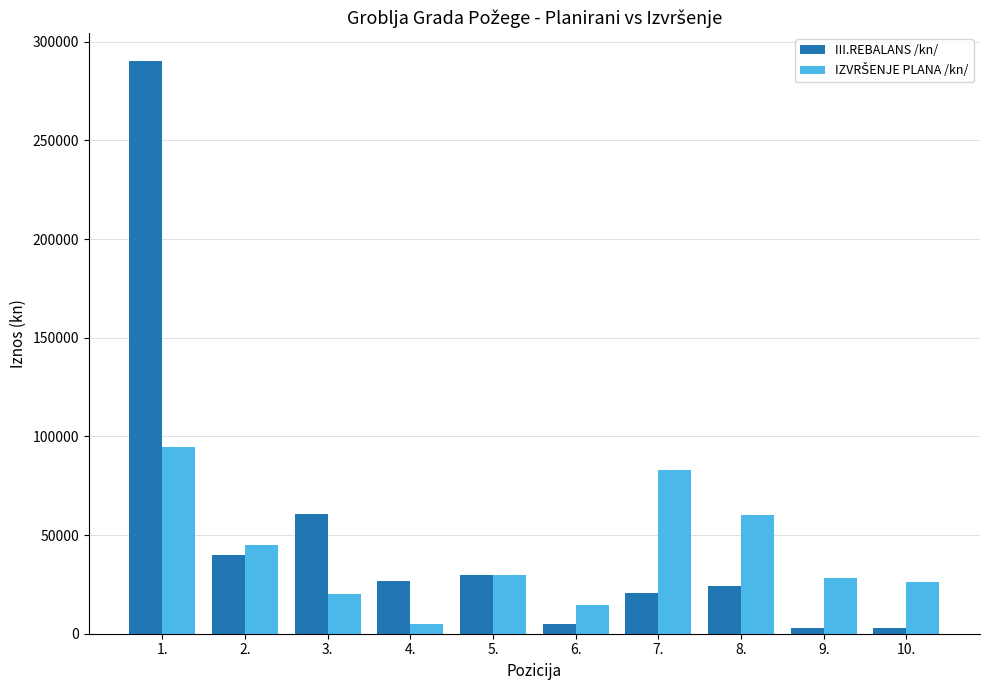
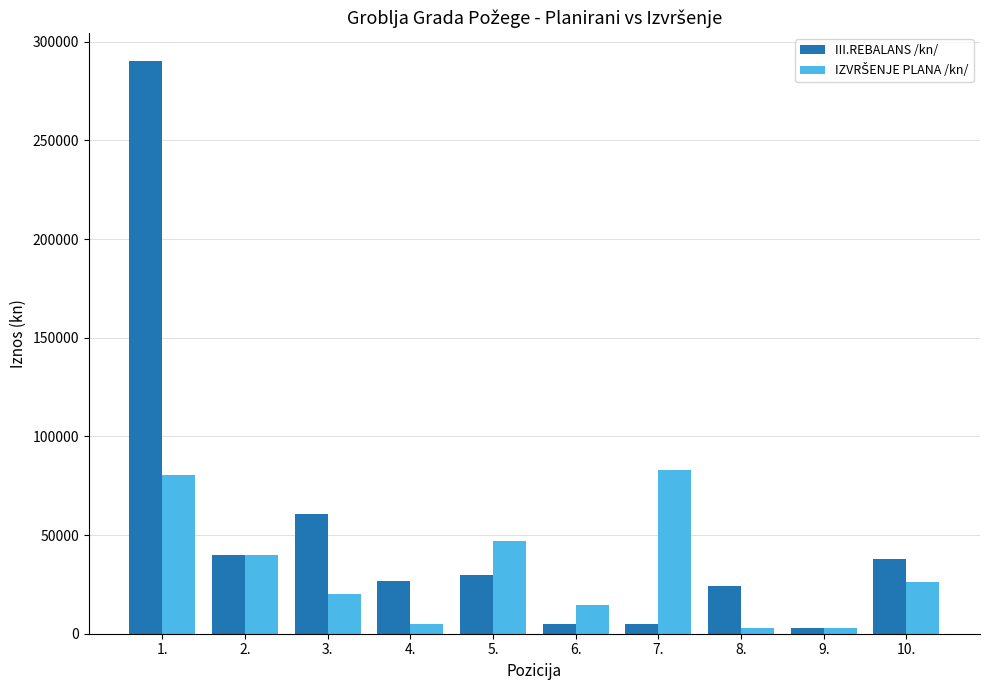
IZVRŠENJE PLANA /kn/, 1.: 94000 -> 80000
IZVRŠENJE PLANA /kn/, 2.: 45000 -> 40000
IZVRŠENJE PLANA /kn/, 5.: 30000 -> 47000
III.REBALANS /kn/, 7.: 21000 -> 5000
IZVRŠENJE PLANA /kn/, 8.: 60000 -> 3000
IZVRŠENJE PLANA /kn/, 9.: 28000 -> 3000
III.REBALANS /kn/, 10.: 3000 -> 38000
